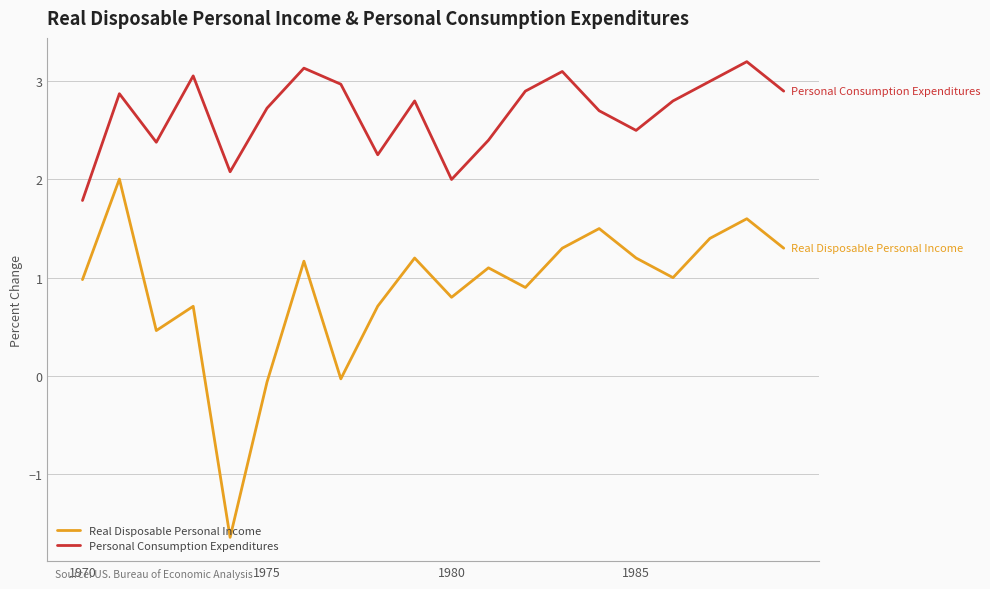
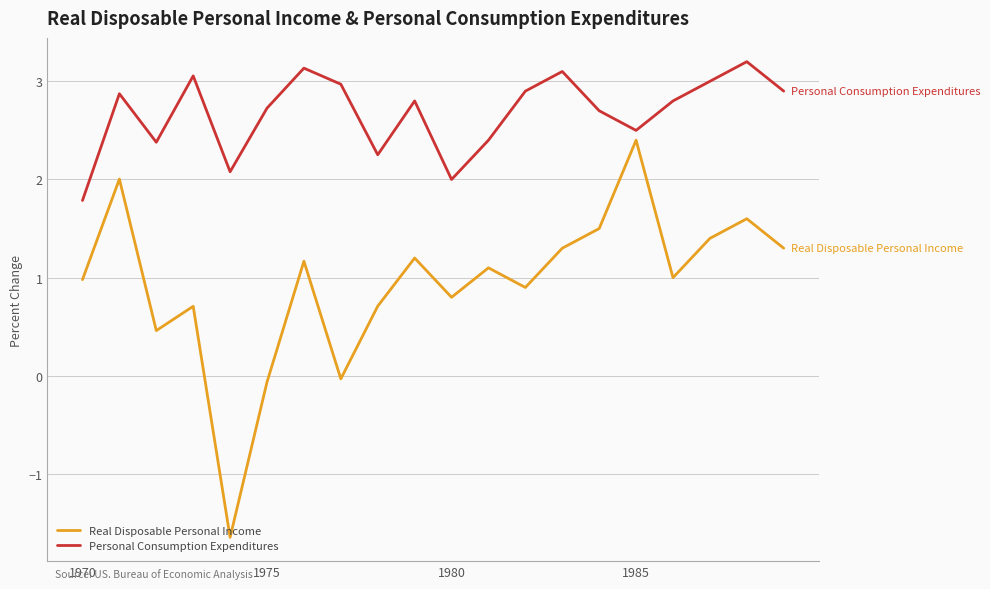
Real Disposable Personal Income, 1985: 1.2 -> 2.4
